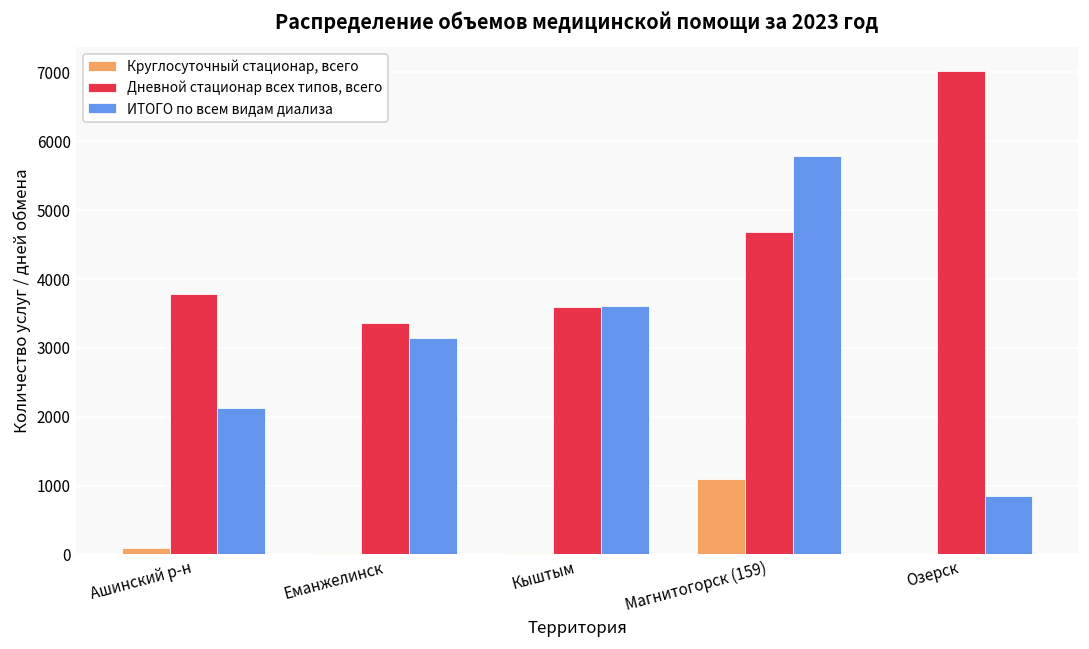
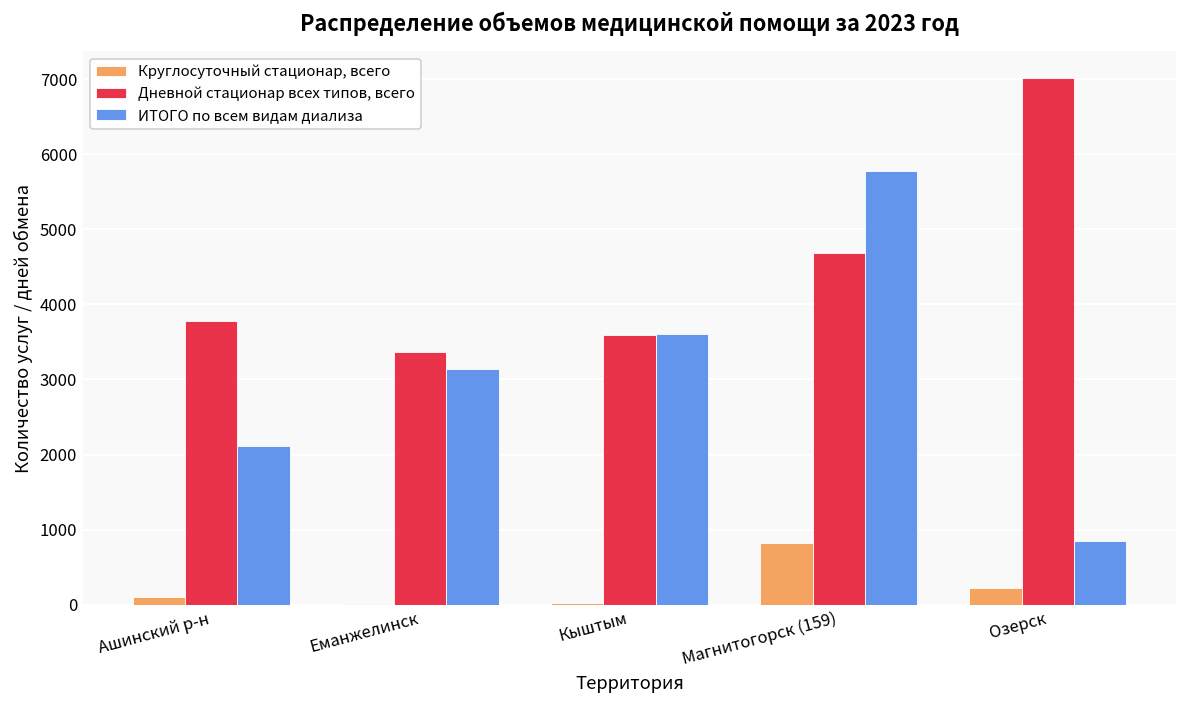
Круглосуточный стационар, всего, Магнитогорск (159): 1100 -> 800
Круглосуточный стационар, всего, Озерск: 0 -> 200
